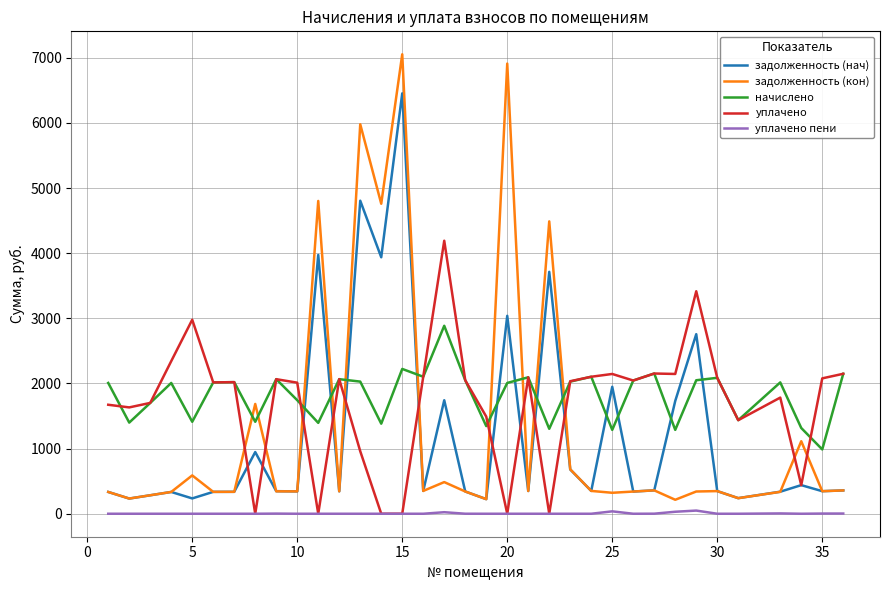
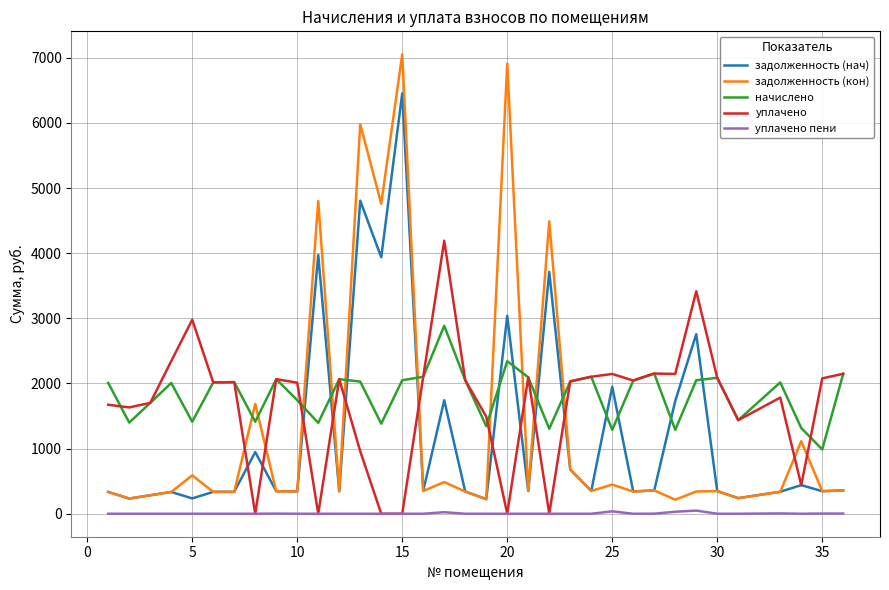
начислено, 15: 2200 -> 2000
начислено, 20: 2000 -> 2300
задолженность (кон), 25: 300 -> 400
